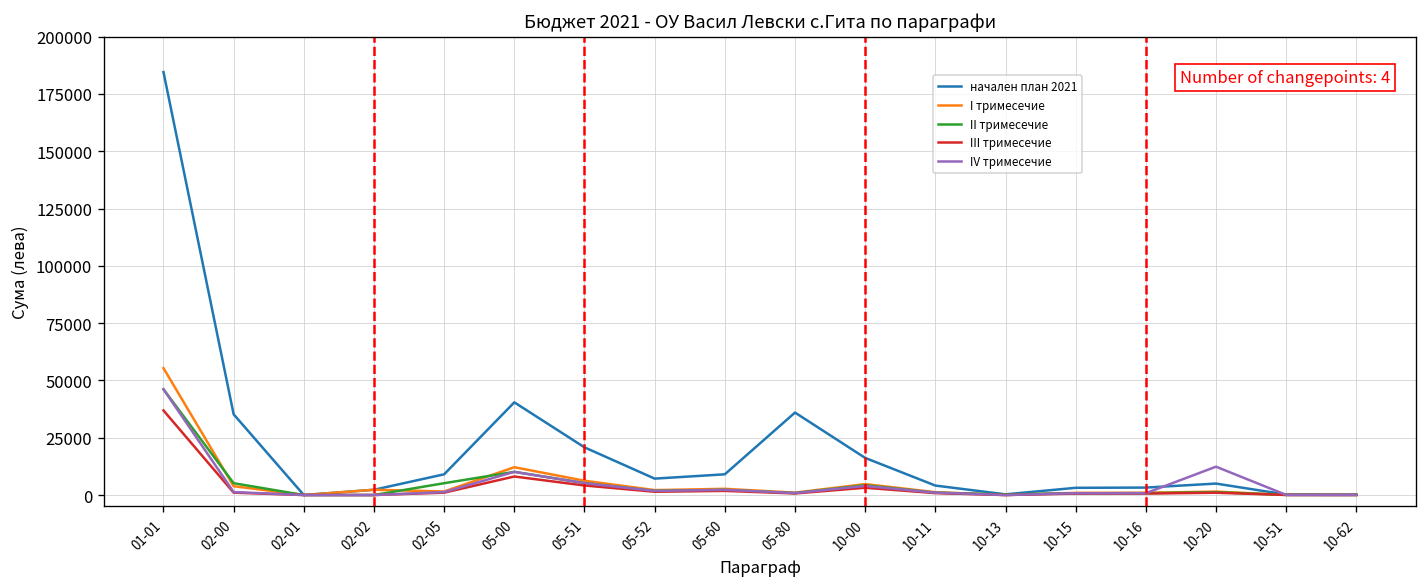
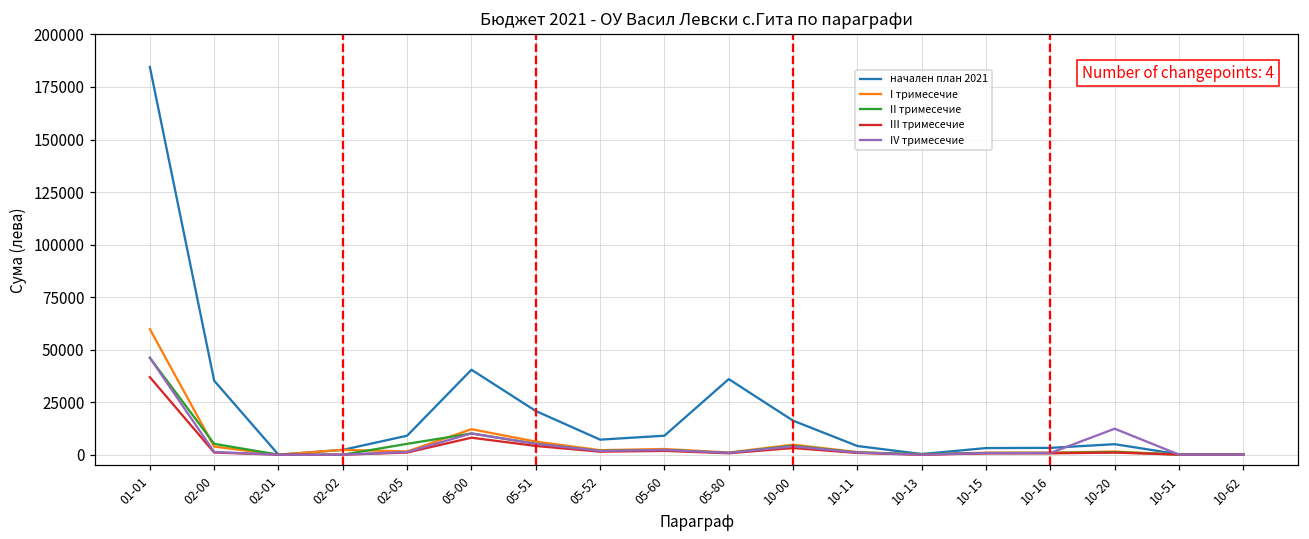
I тримесечие, 01-01: 55000 -> 60000
